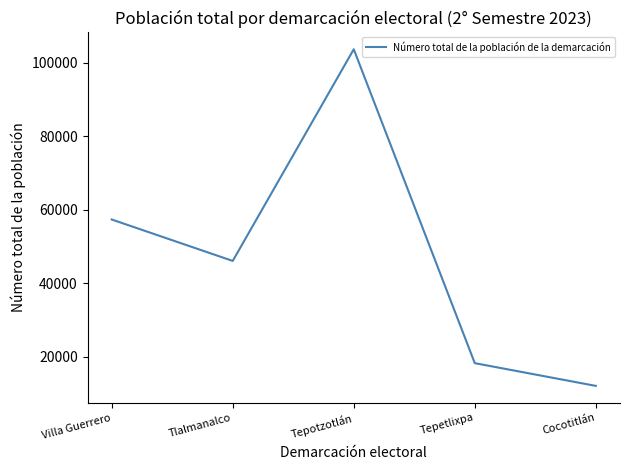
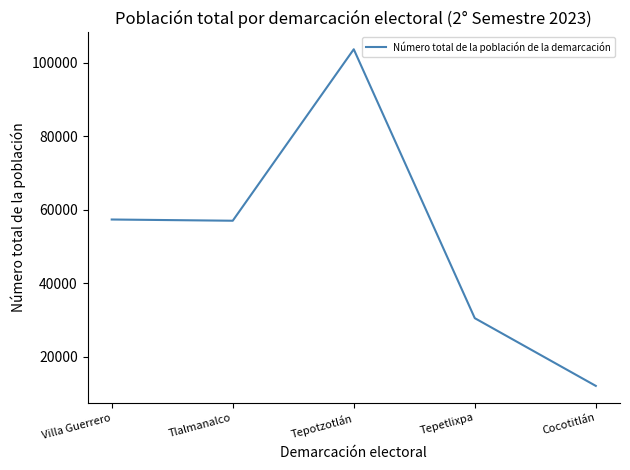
Tlalmanalco: 46000 -> 57000
Tepetlixpa: 18000 -> 31000
